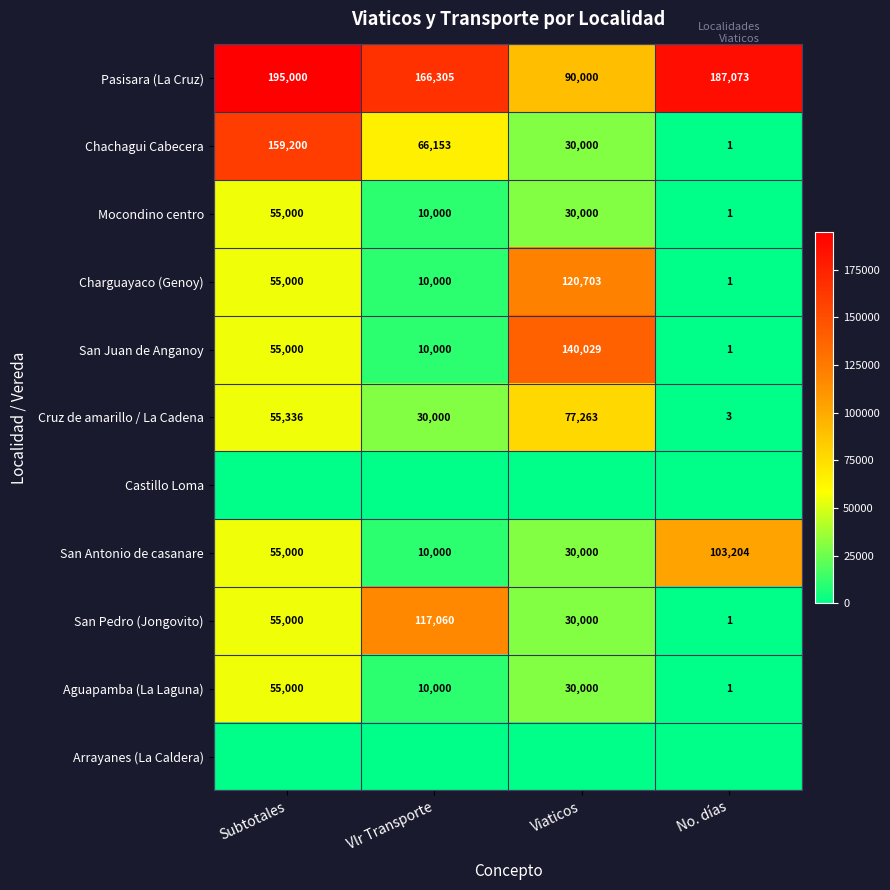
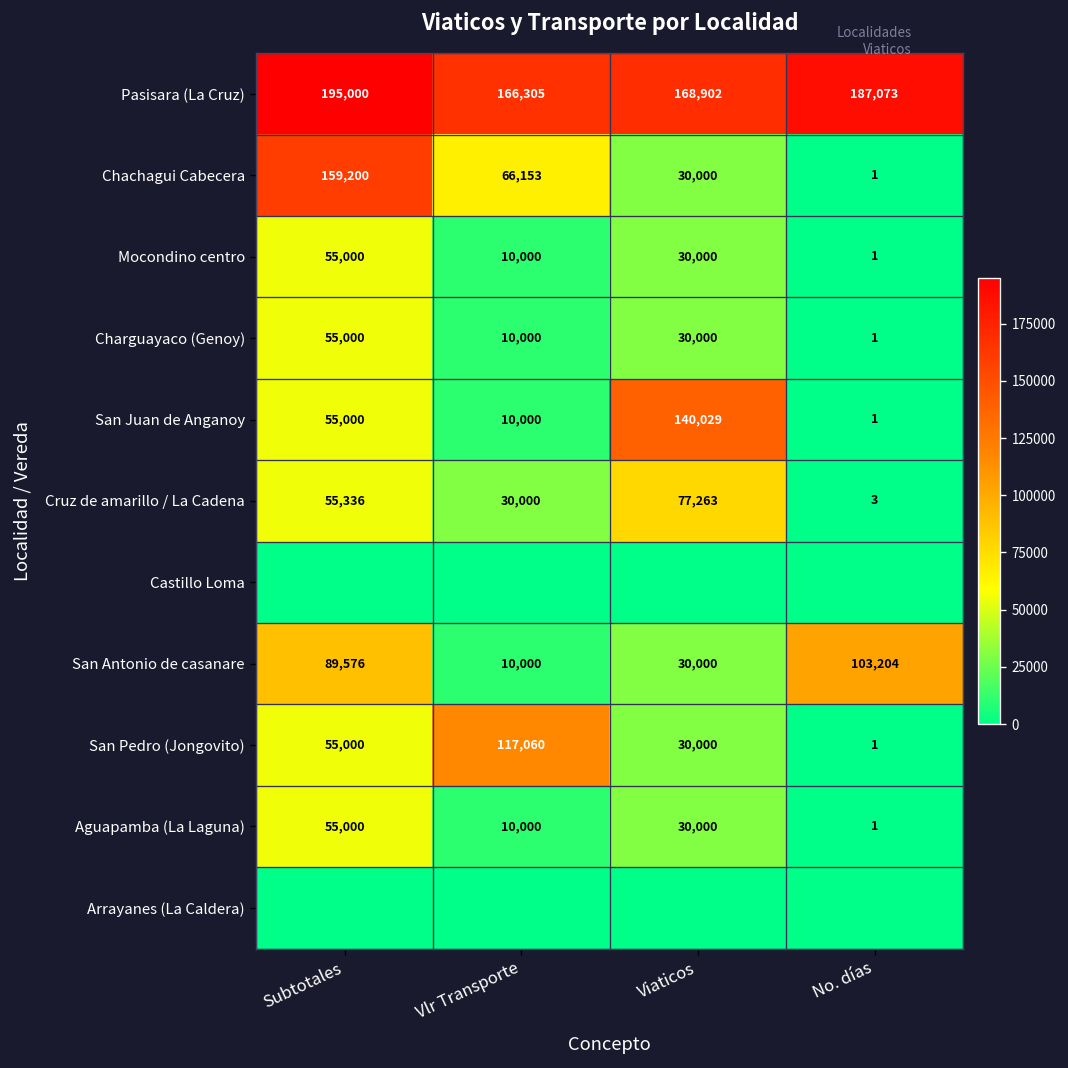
Pasisara (La Cruz), Viaticos: 90,000 -> 168,902
Charguayaco (Genoy), Viaticos: 120,703 -> 30,000
San Antonio de casanare, Subtotales: 55,000 -> 89,576
